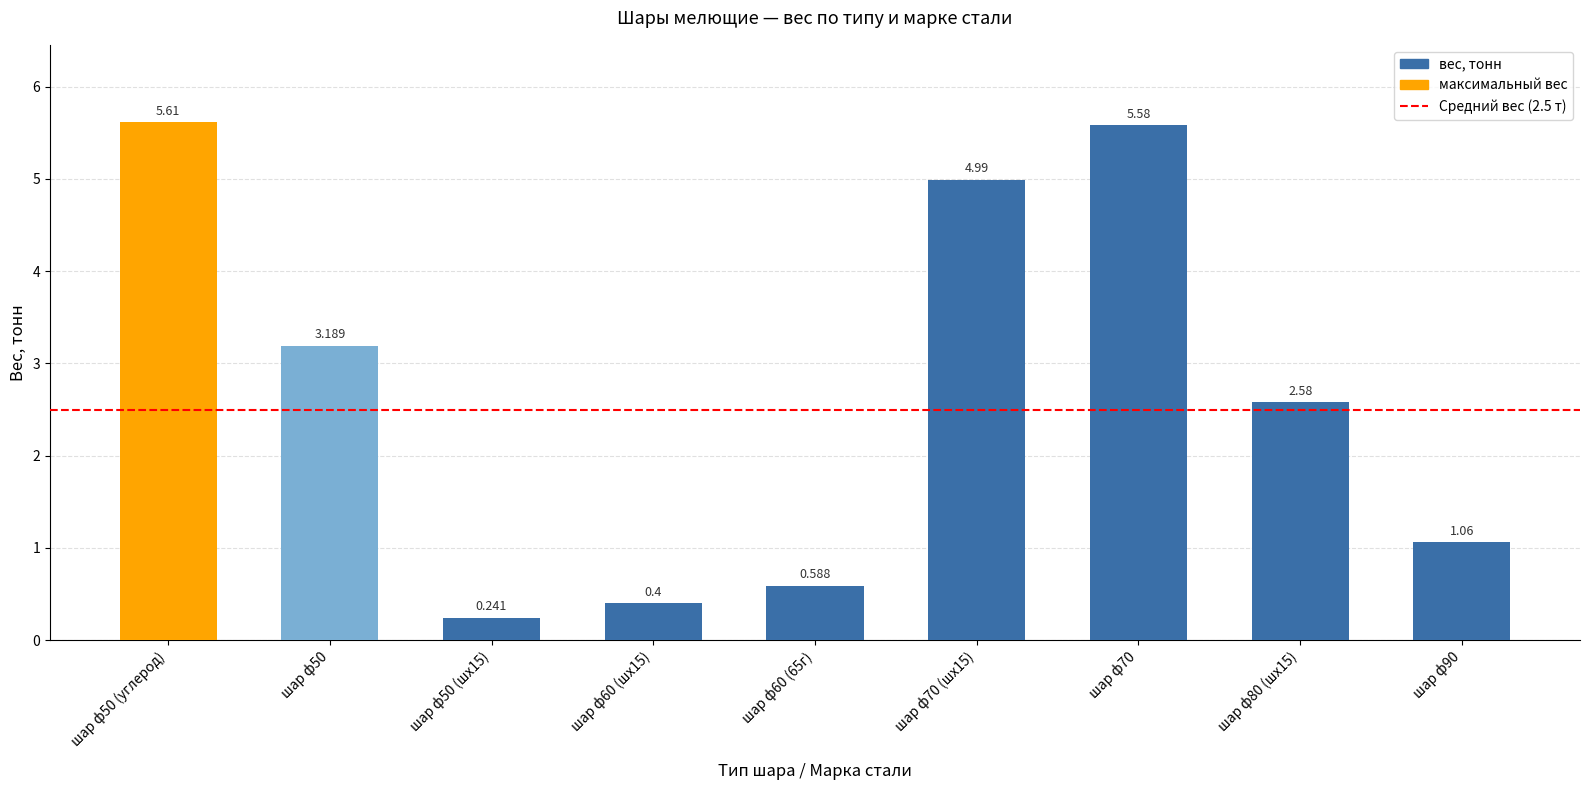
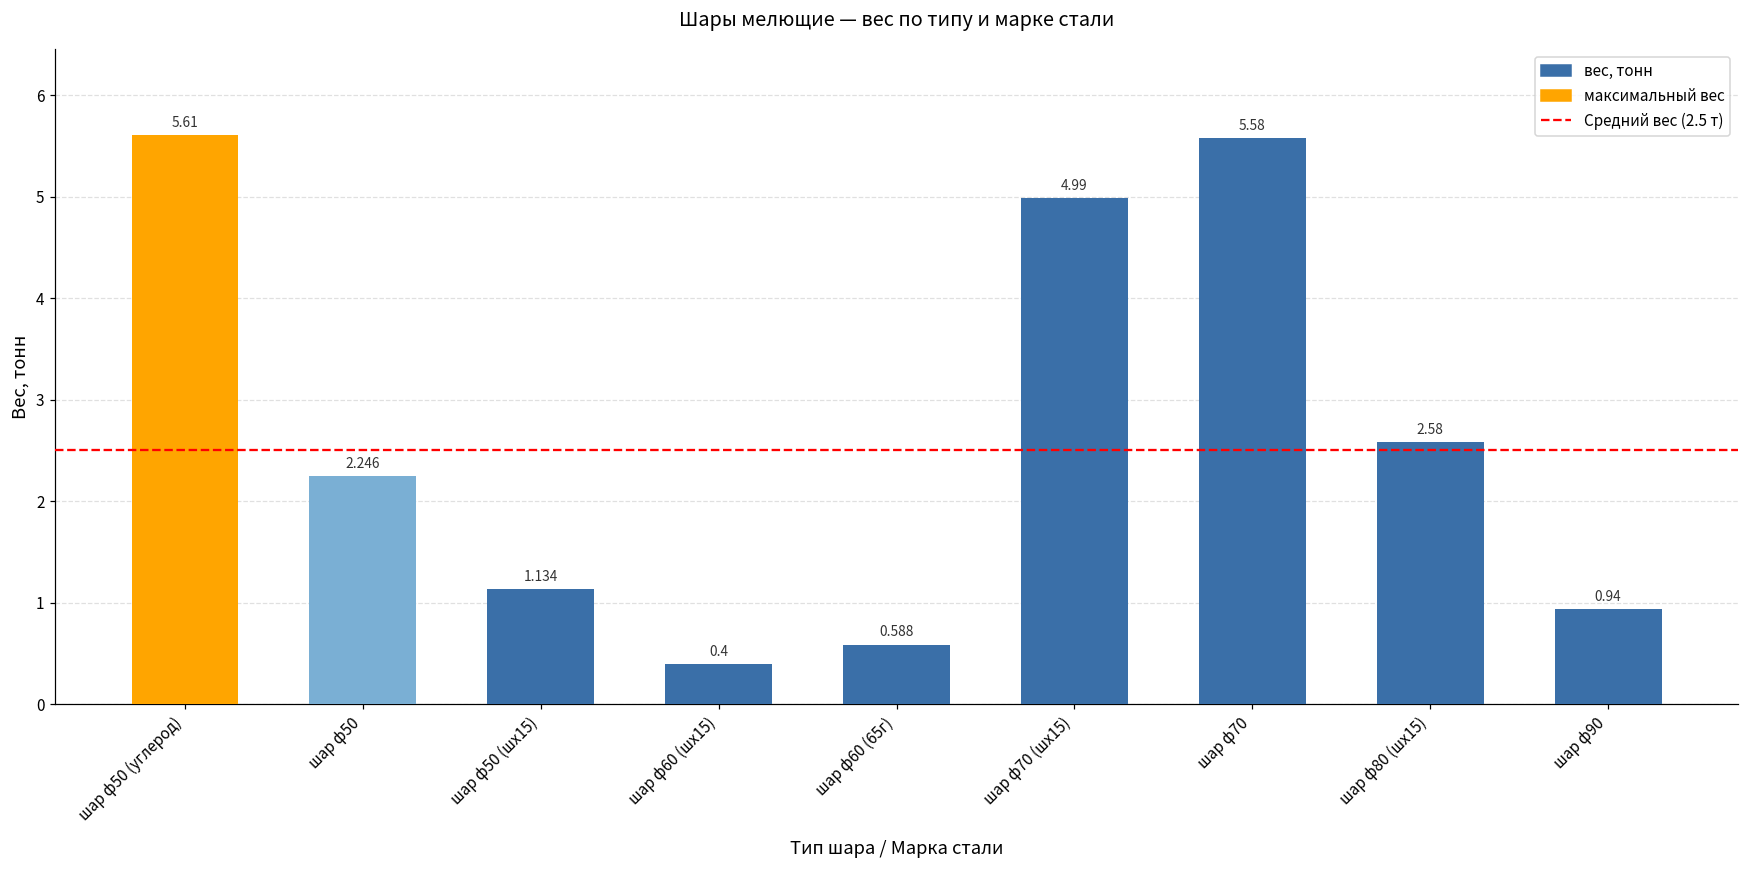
шар ф50: 3.189 -> 2.246
шар ф50 (шх15): 0.241 -> 1.134
шар ф90: 1.06 -> 0.94
